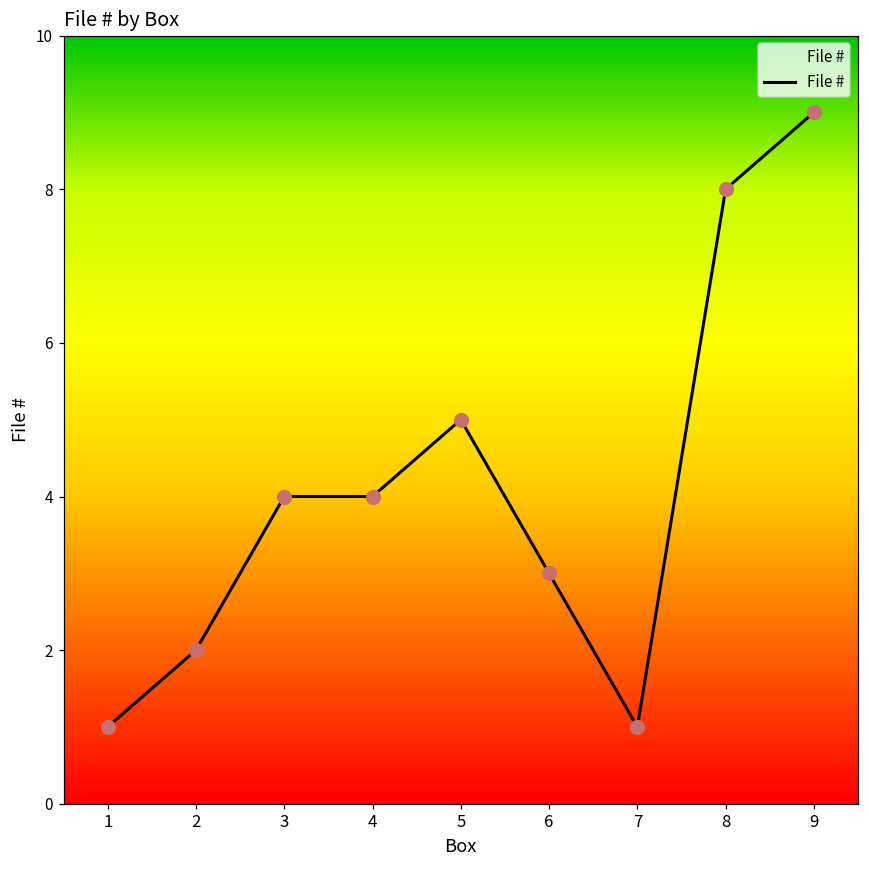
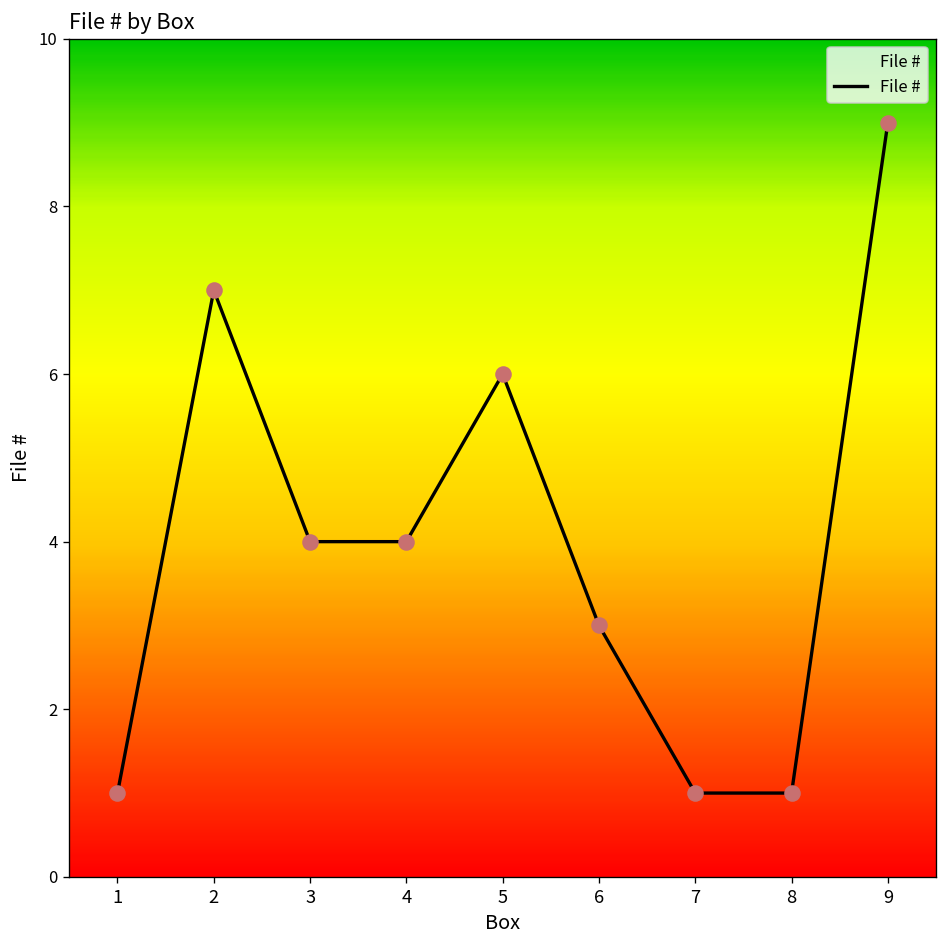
2: 2 -> 7
5: 5 -> 6
8: 8 -> 1
